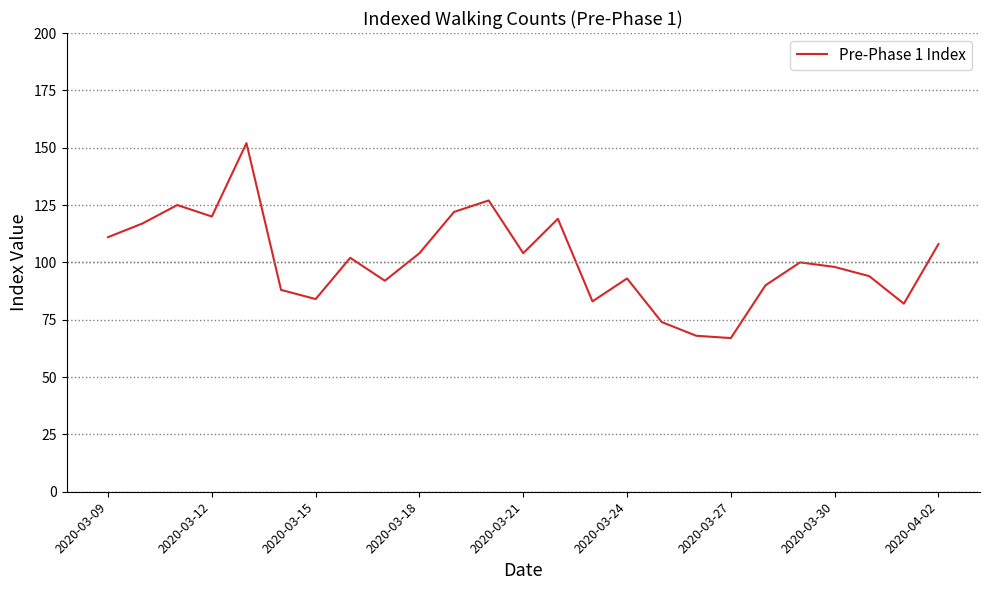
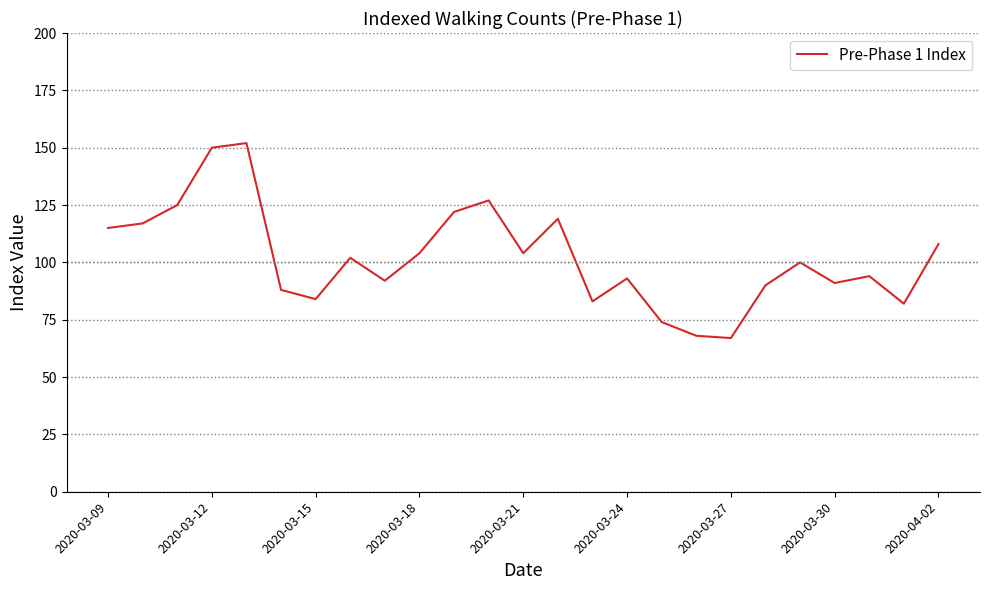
2020-03-09: 111 -> 115
2020-03-12: 120 -> 150
2020-03-30: 98 -> 91
